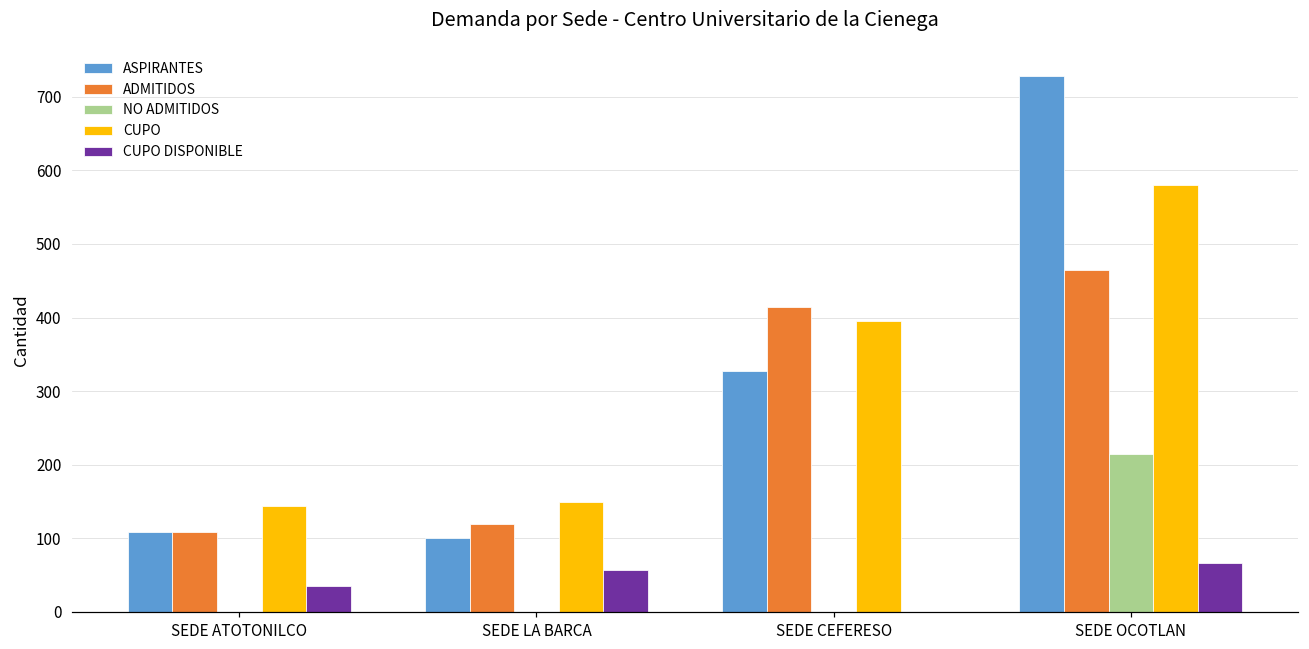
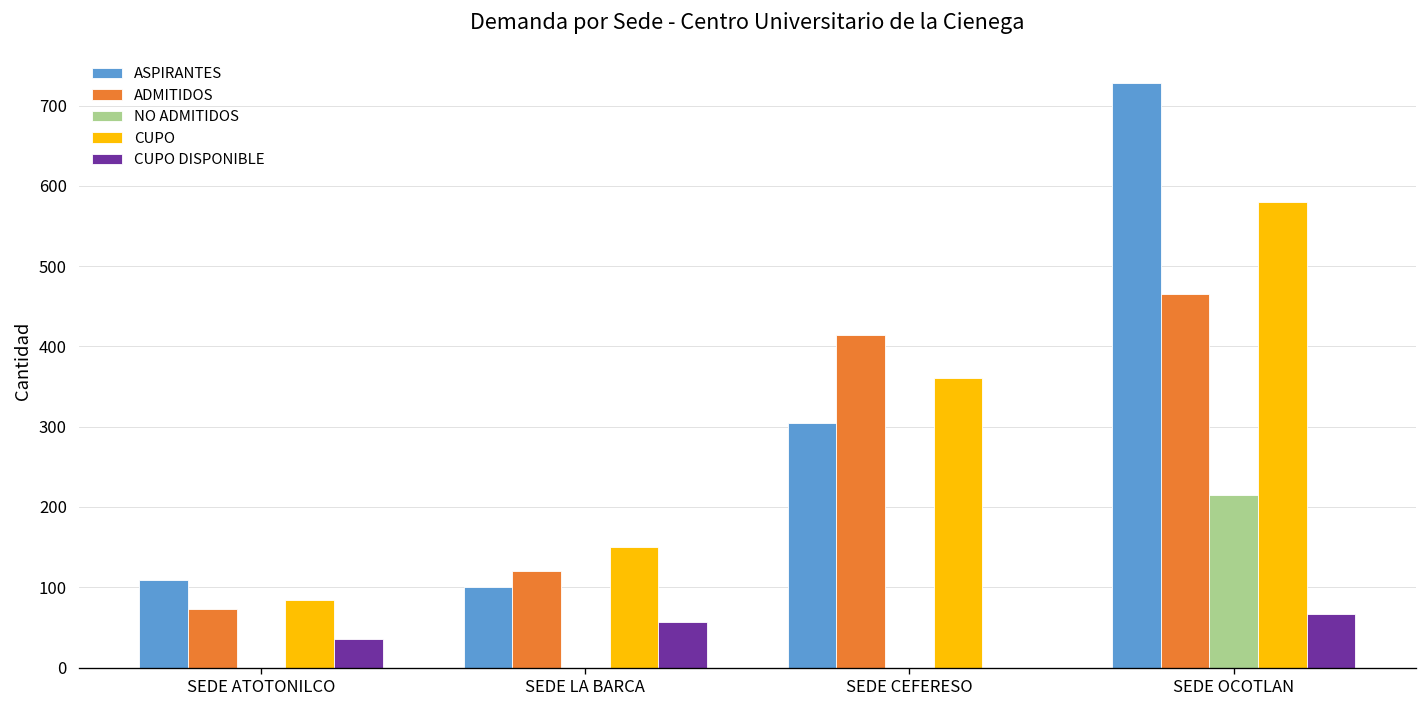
ADMITIDOS, SEDE ATOTONILCO: 110 -> 70
CUPO, SEDE ATOTONILCO: 140 -> 80
ASPIRANTES, SEDE CEFERESO: 330 -> 300
CUPO, SEDE CEFERESO: 400 -> 360
